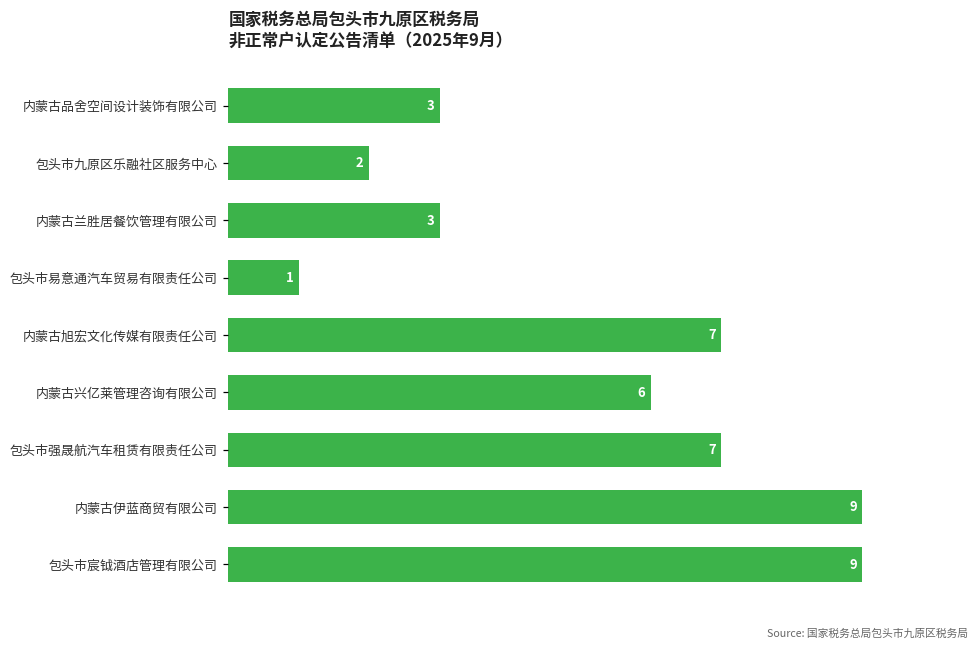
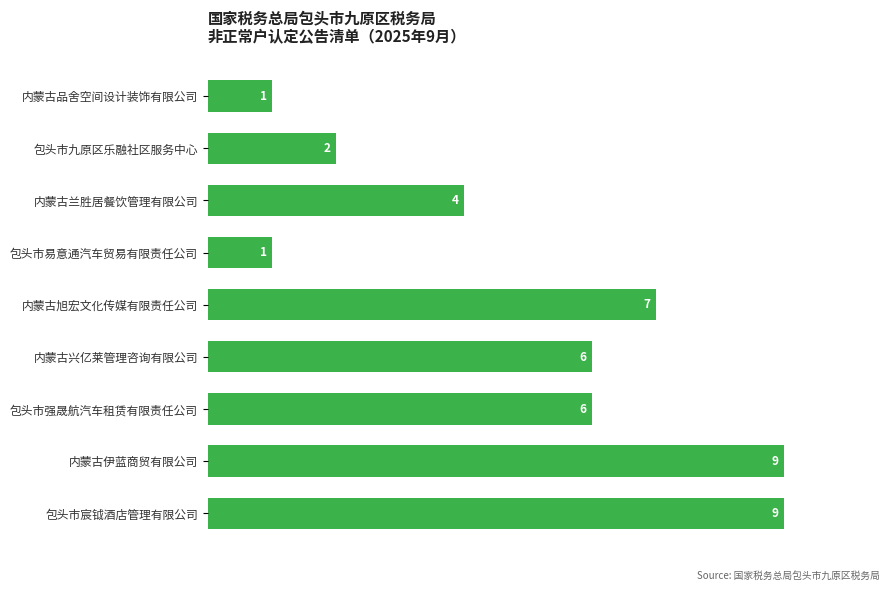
内蒙古品舍空间设计装饰有限公司: 3 -> 1
内蒙古兰胜居餐饮管理有限公司: 3 -> 4
包头市强晟航汽车租赁有限责任公司: 7 -> 6
